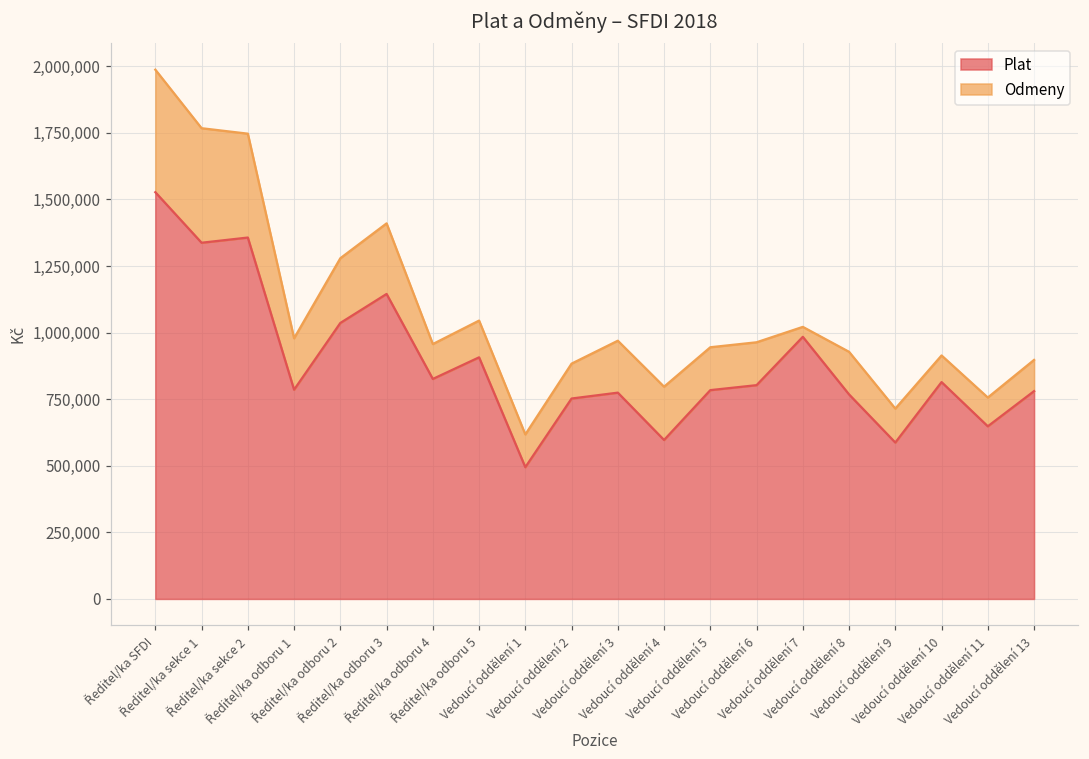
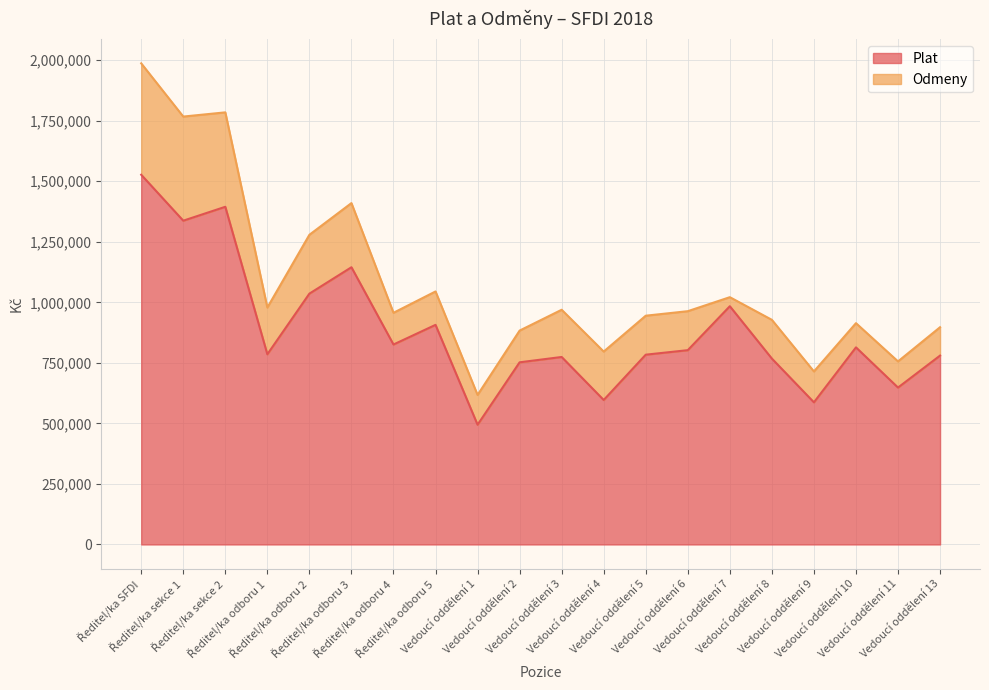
Plat, Ředitel/ka sekce 2: 1,360,000 -> 1,390,000
